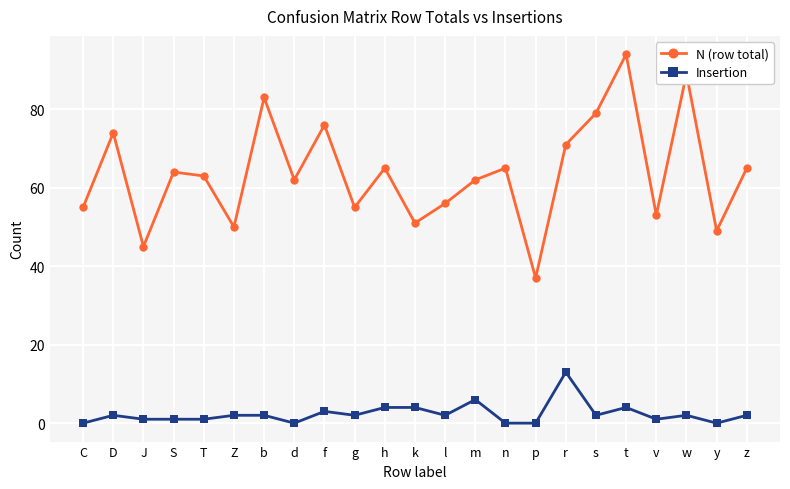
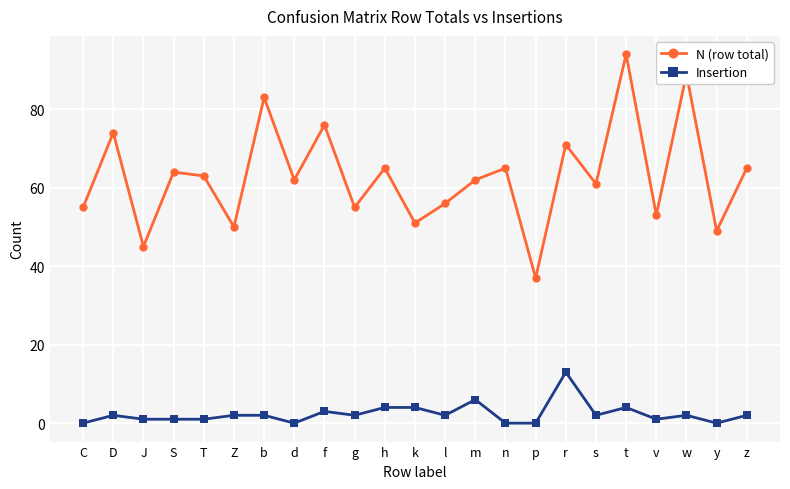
N (row total), s: 79 -> 61
